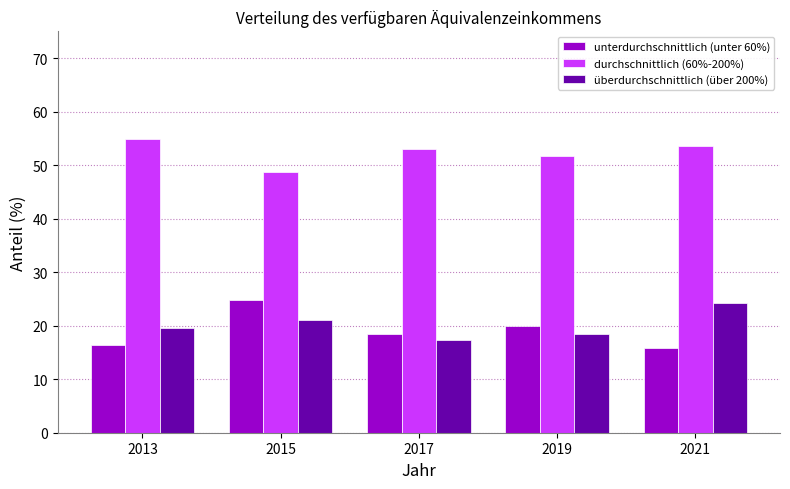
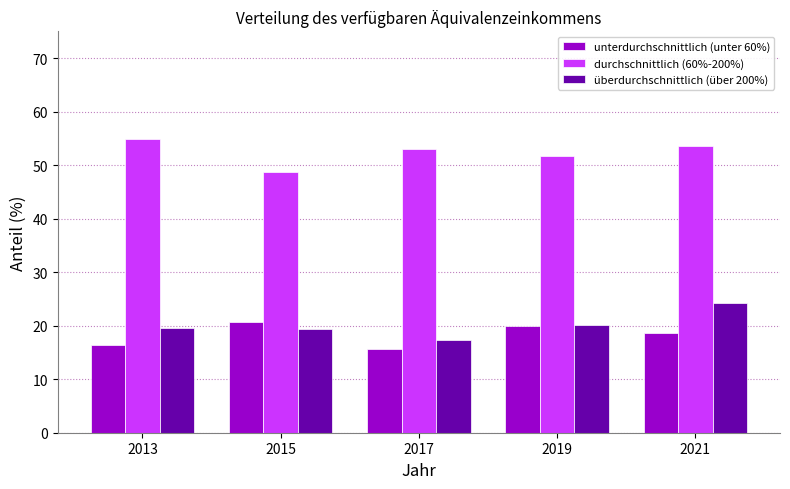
unterdurchschnittlich (unter 60%), 2015: 25 -> 21
überdurchschnittlich (über 200%), 2015: 21 -> 19
unterdurchschnittlich (unter 60%), 2017: 18 -> 16
überdurchschnittlich (über 200%), 2019: 18 -> 20
unterdurchschnittlich (unter 60%), 2021: 16 -> 19
